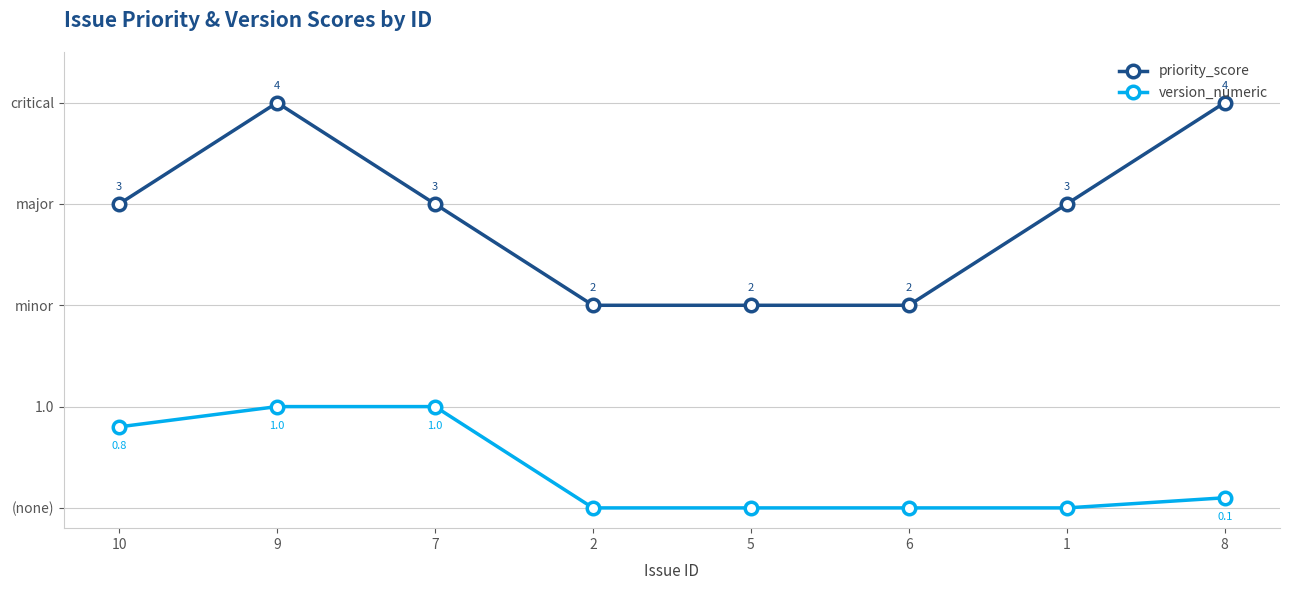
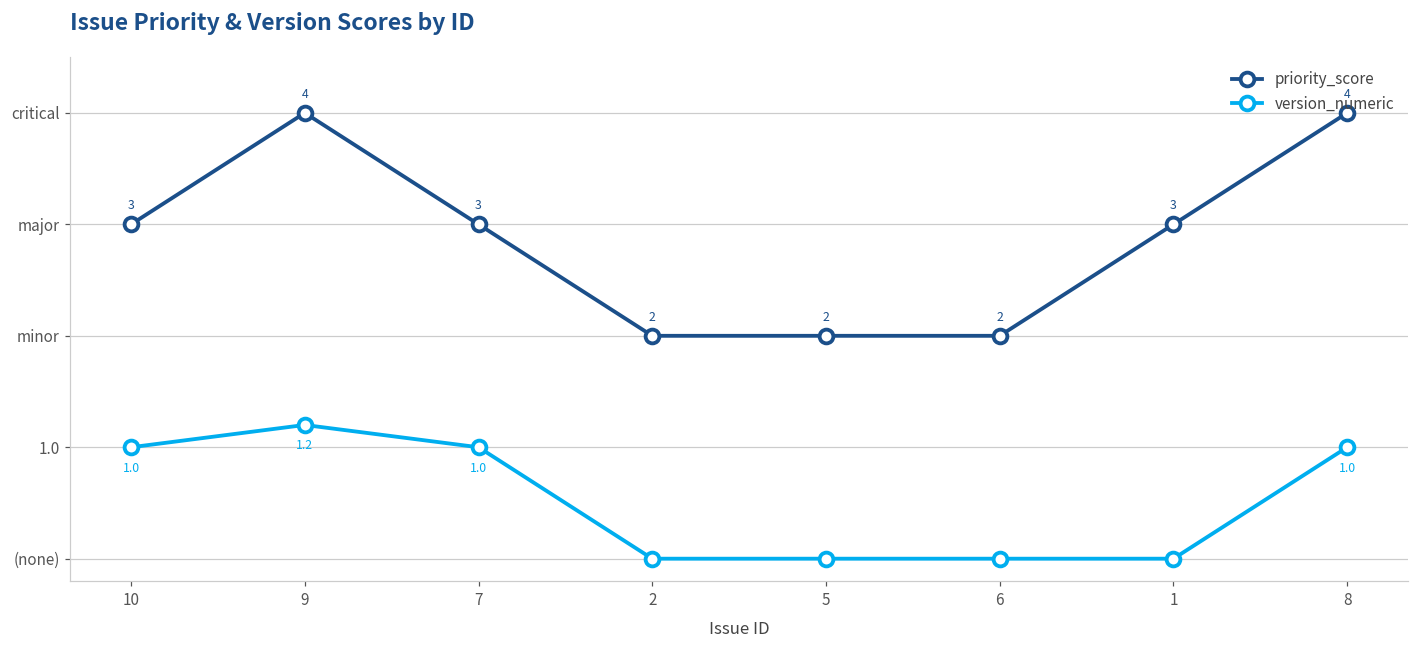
version_numeric, 10: 0.8 -> 1.0
version_numeric, 9: 1.0 -> 1.2
version_numeric, 8: 0.1 -> 1.0
